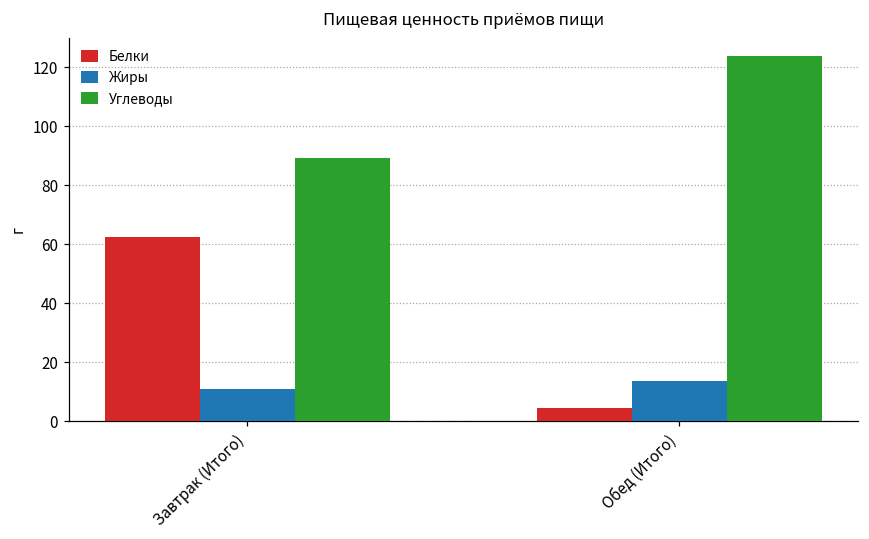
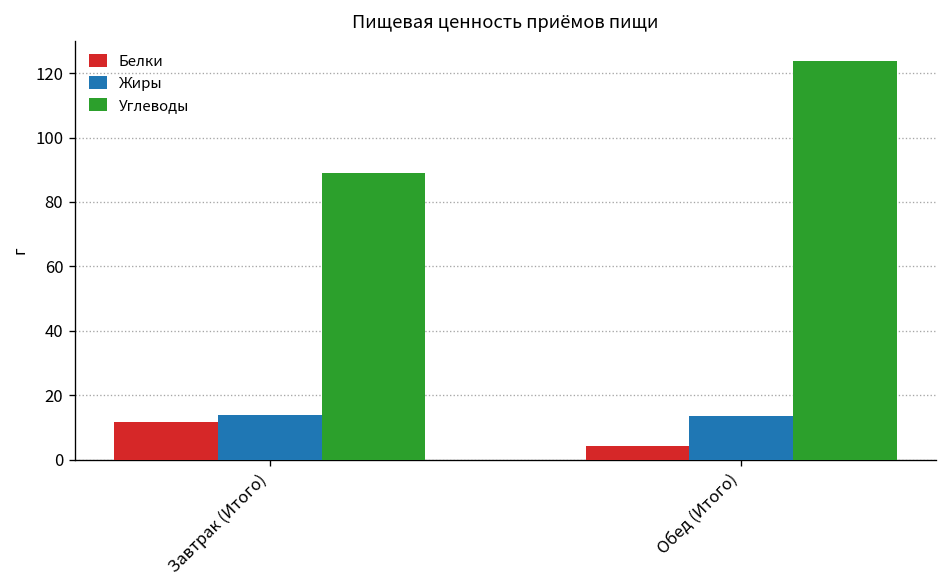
Белки, Завтрак (Итого): 63 -> 12
Жиры, Завтрак (Итого): 11 -> 14
